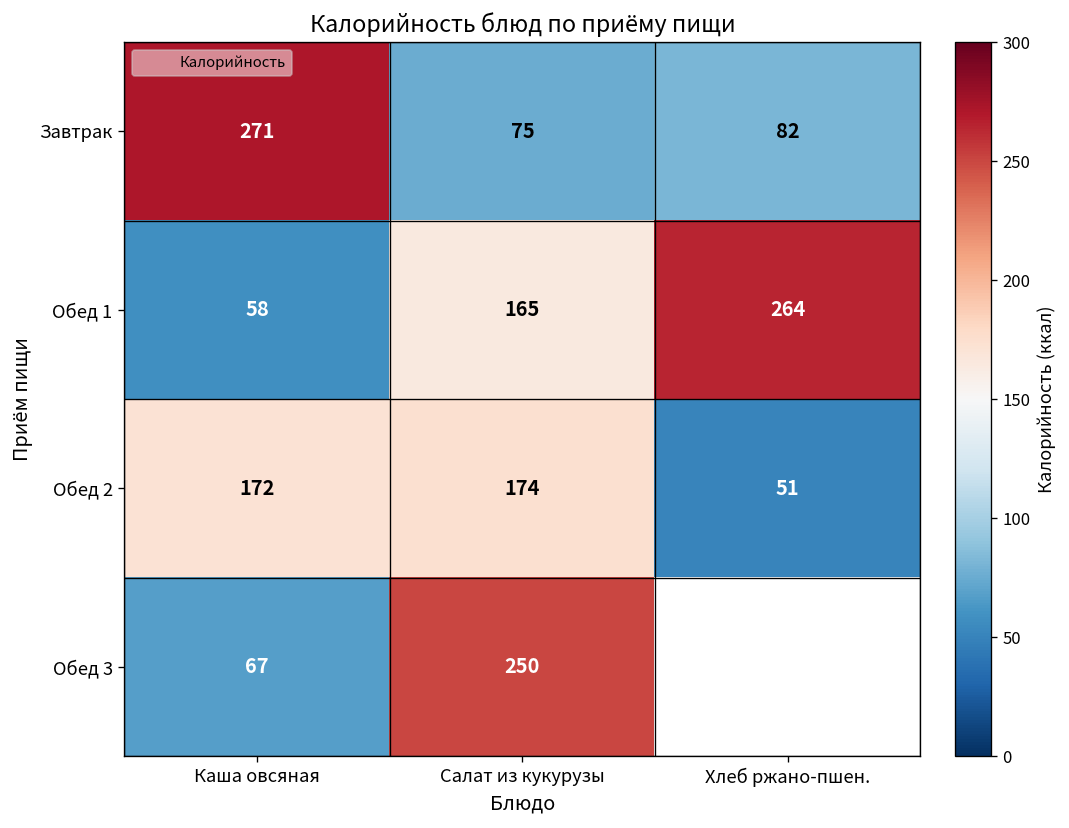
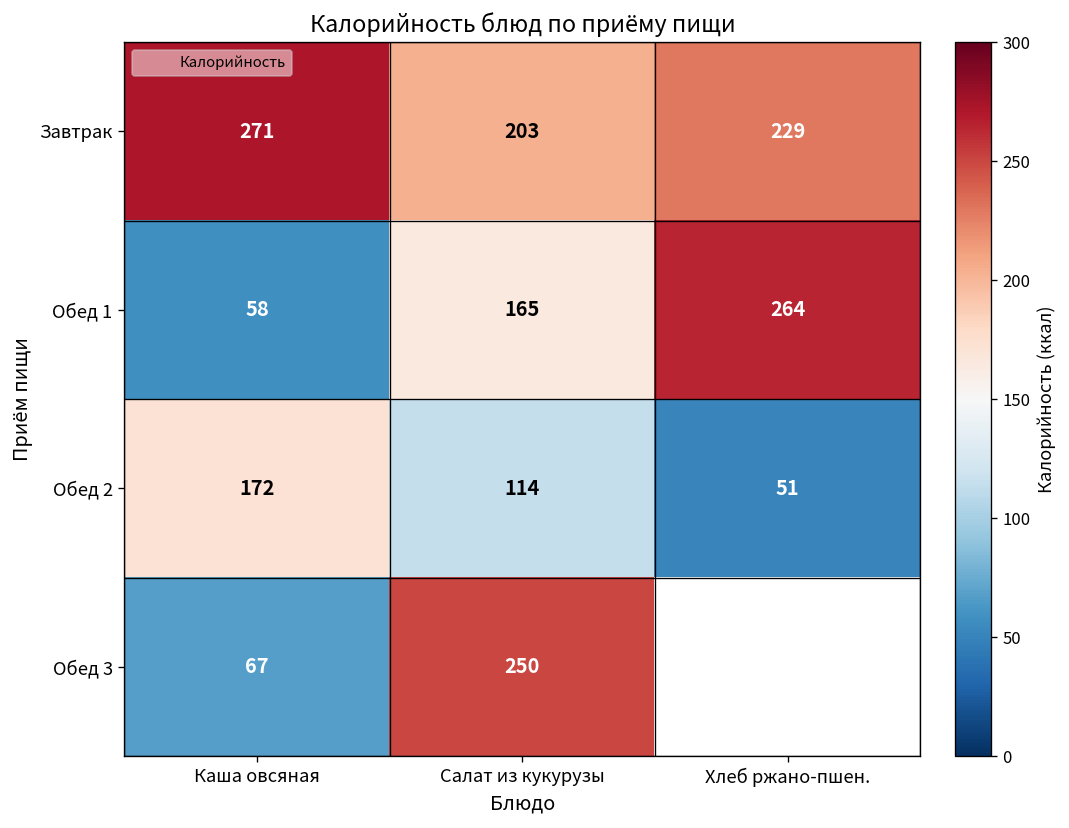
Завтрак, Салат из кукурузы: 75 -> 203
Завтрак, Хлеб ржано-пшен.: 82 -> 229
Обед 2, Салат из кукурузы: 174 -> 114
